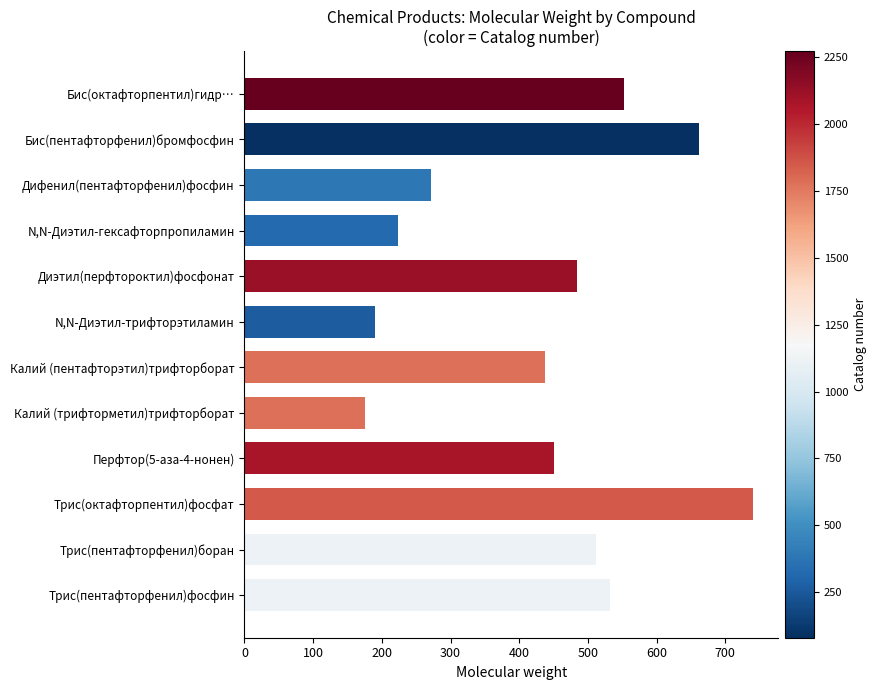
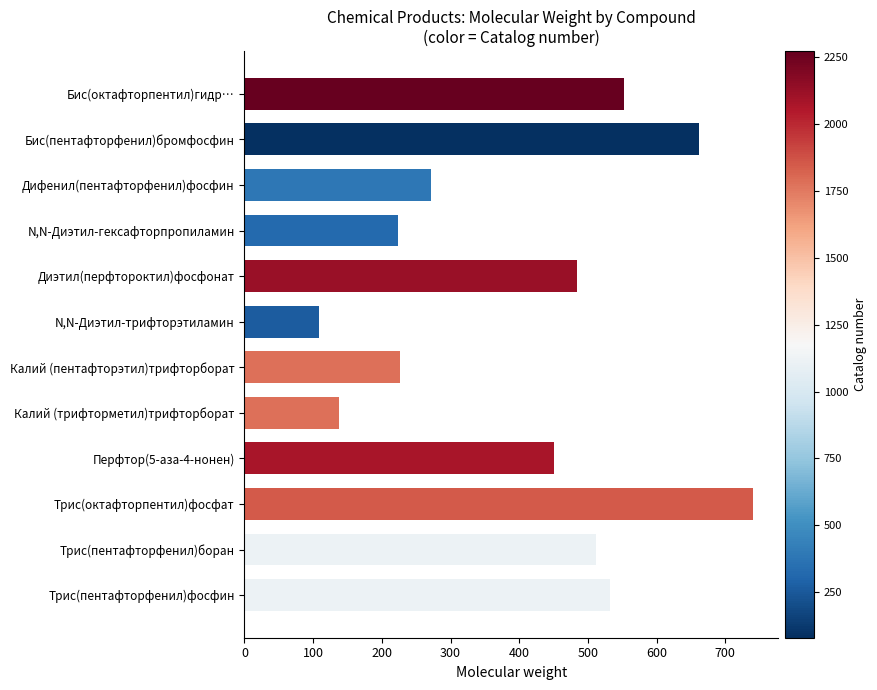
N,N-Диэтил-трифторэтиламин: 190 -> 110
Калий (пентафторэтил)трифторборат: 440 -> 230
Калий (трифторметил)трифторборат: 180 -> 140
